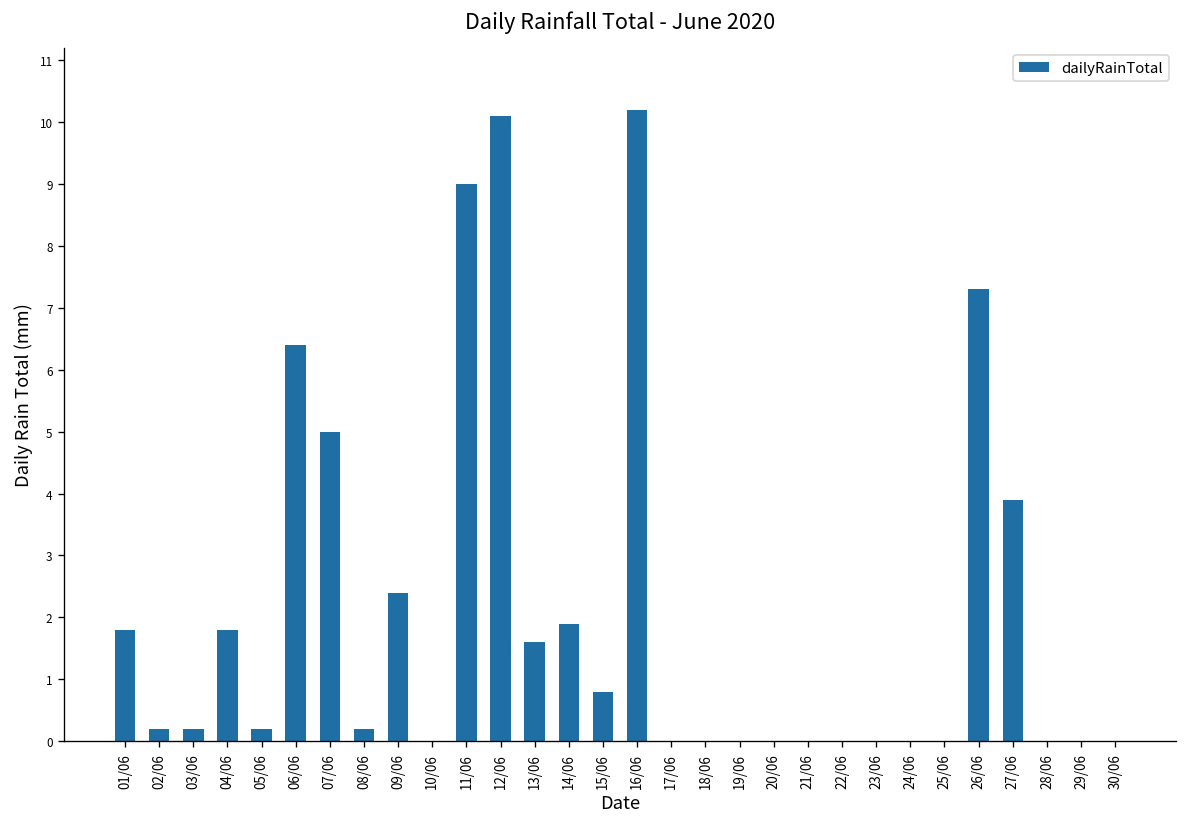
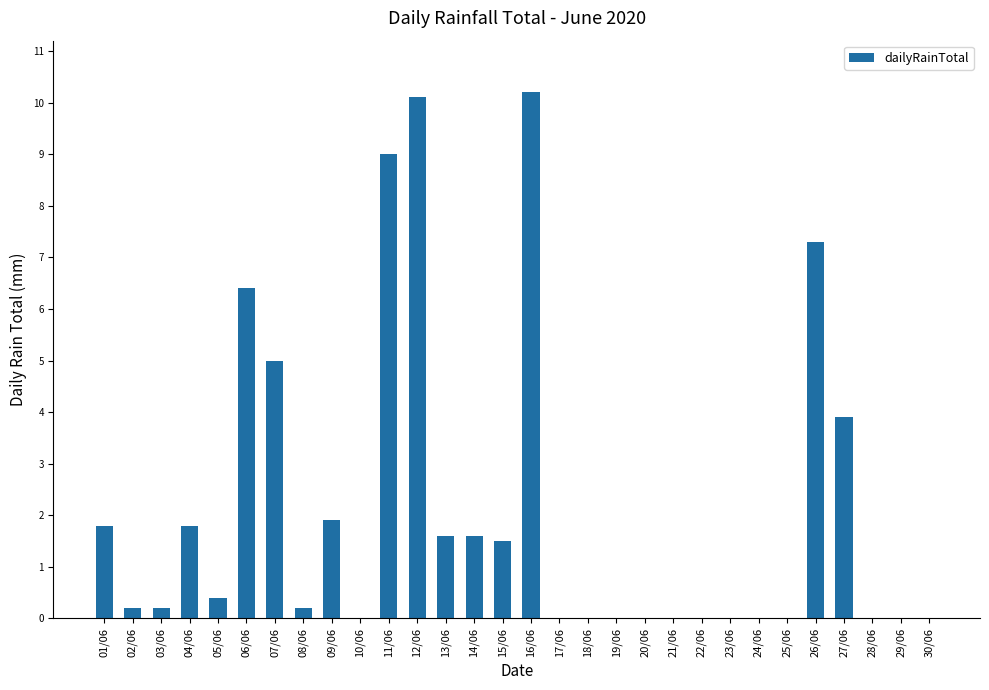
05/06: 0.2 -> 0.4
09/06: 2.4 -> 1.9
14/06: 1.9 -> 1.6
15/06: 0.8 -> 1.5
